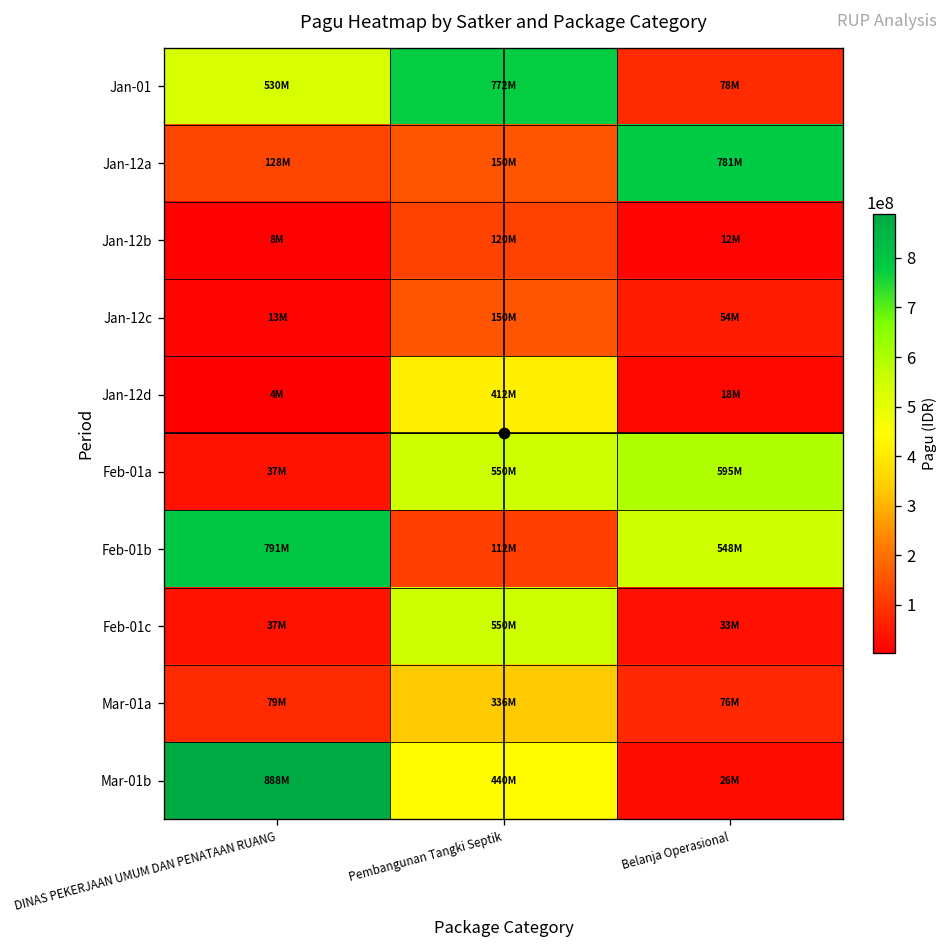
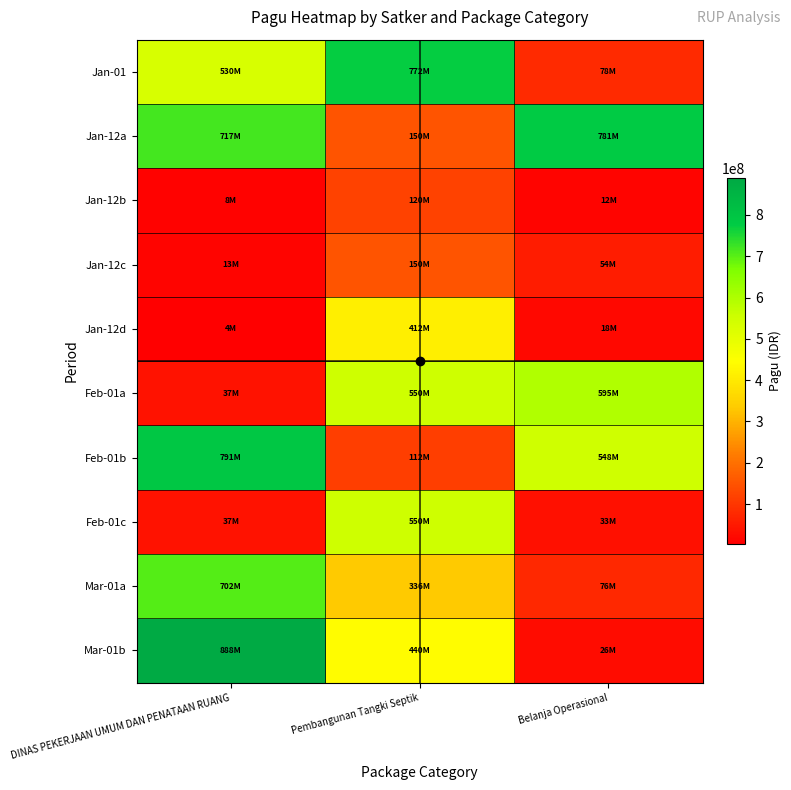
Jan-12a, DINAS PEKERJAAN UMUM DAN PENATAAN RUANG: 128M -> 717M
Mar-01a, DINAS PEKERJAAN UMUM DAN PENATAAN RUANG: 79M -> 702M
